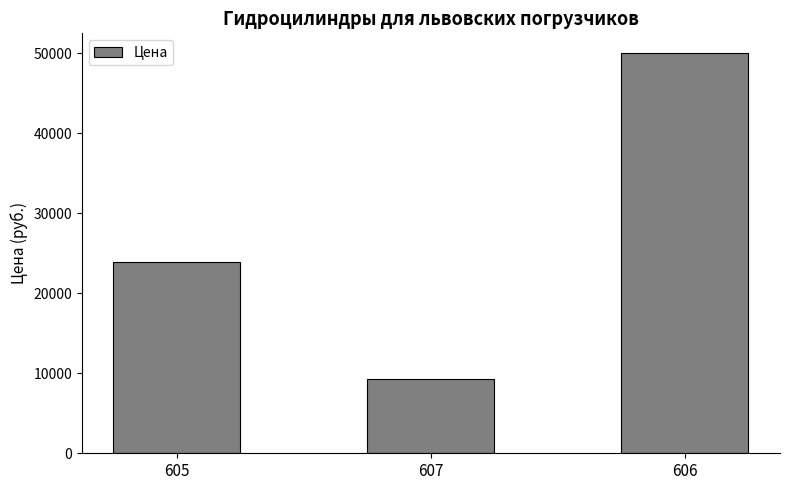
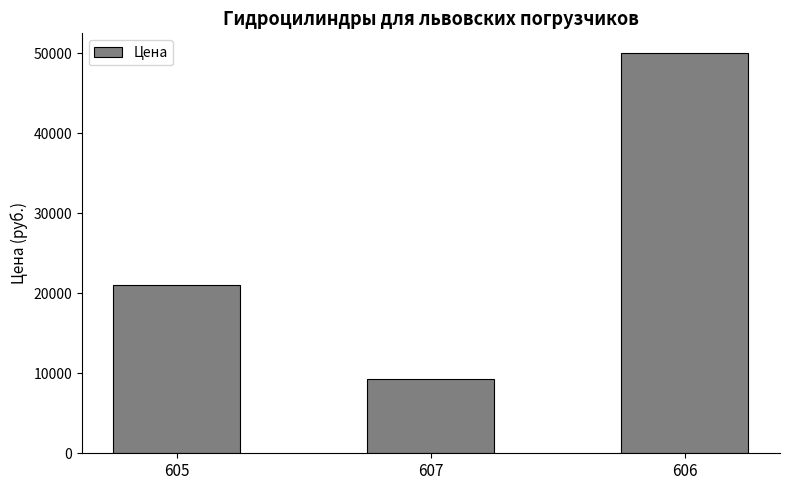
605: 24000 -> 21000
